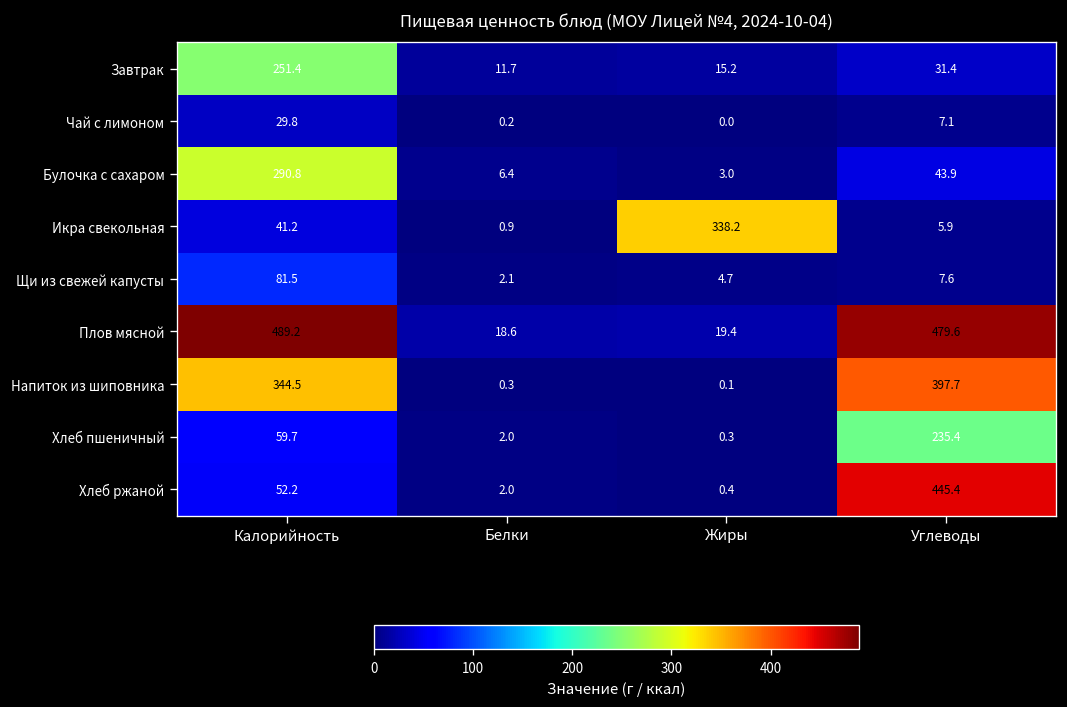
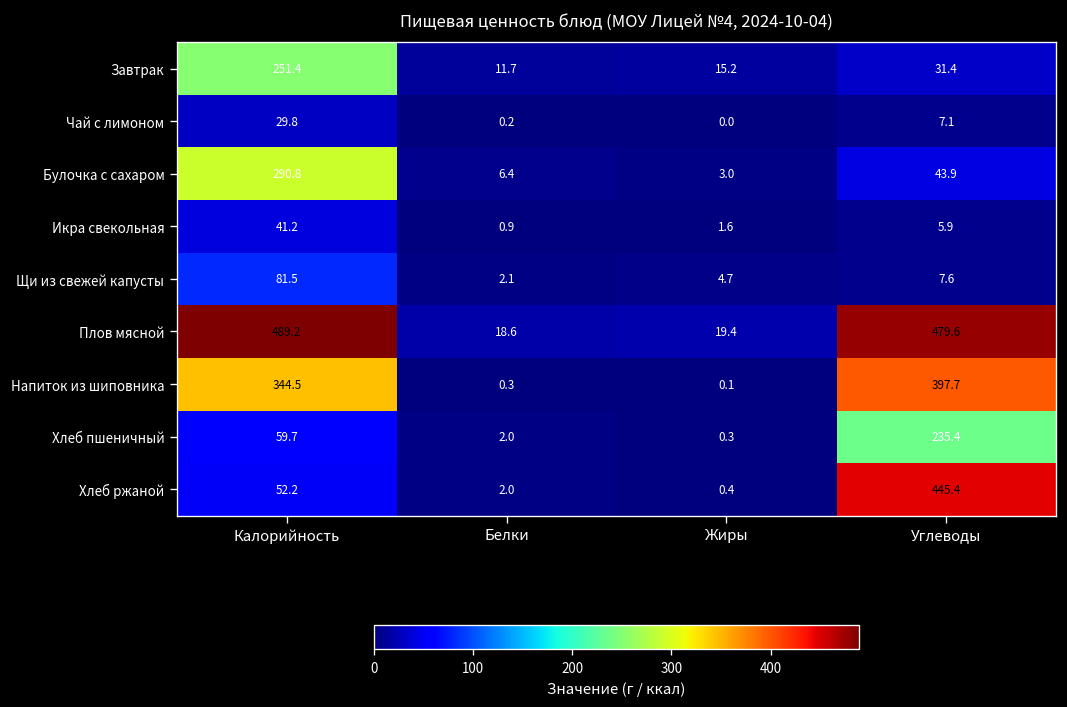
Икра свекольная, Жиры: 338.2 -> 1.6
